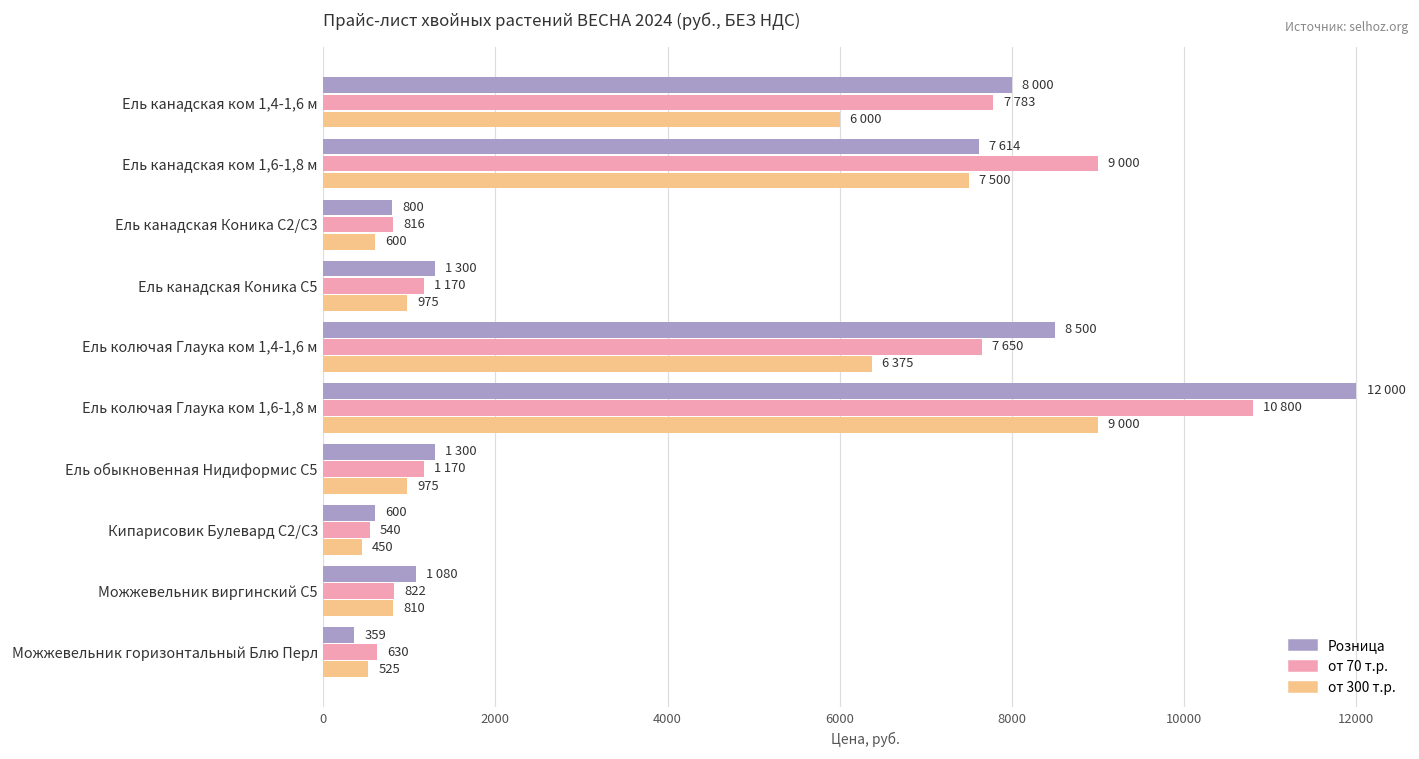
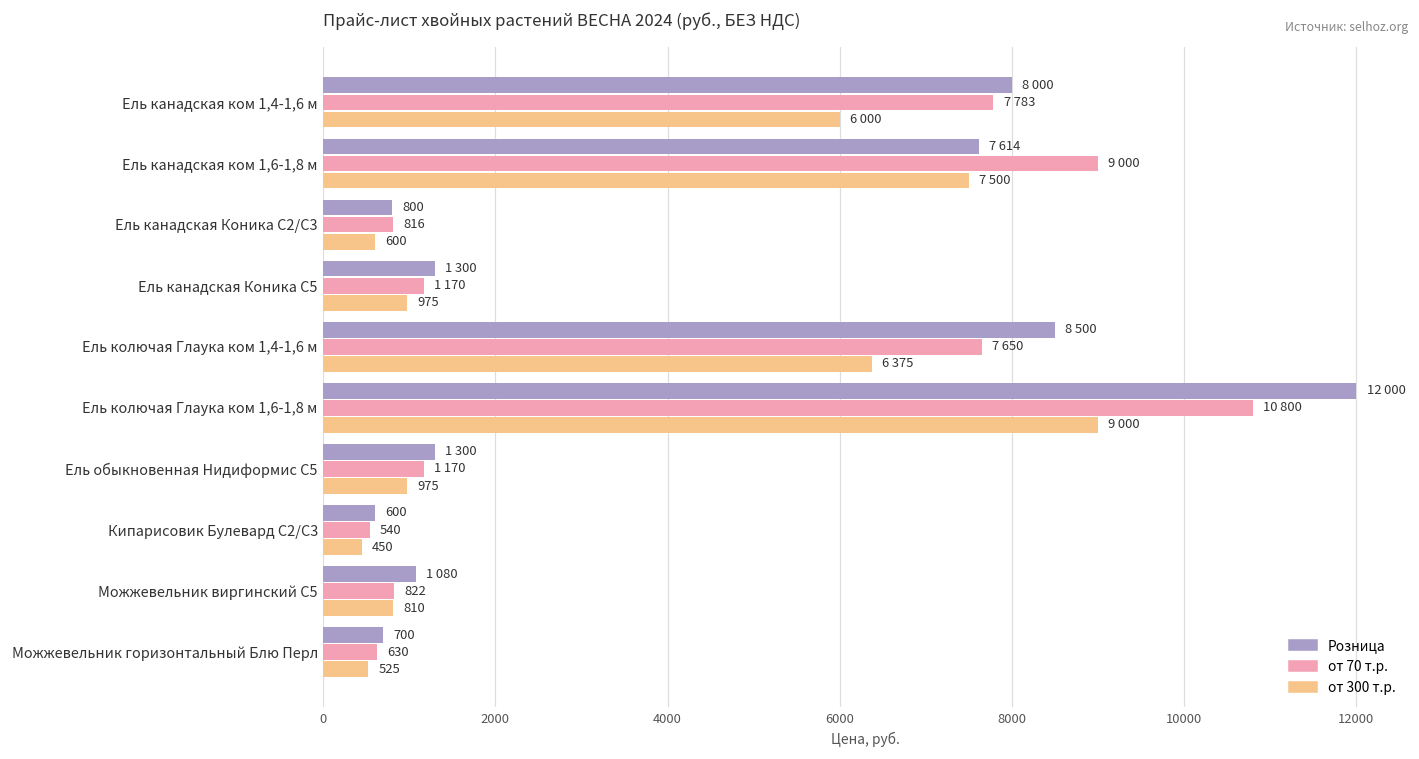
Розница, Можжевельник горизонтальный Блю Перл: 359 -> 700
